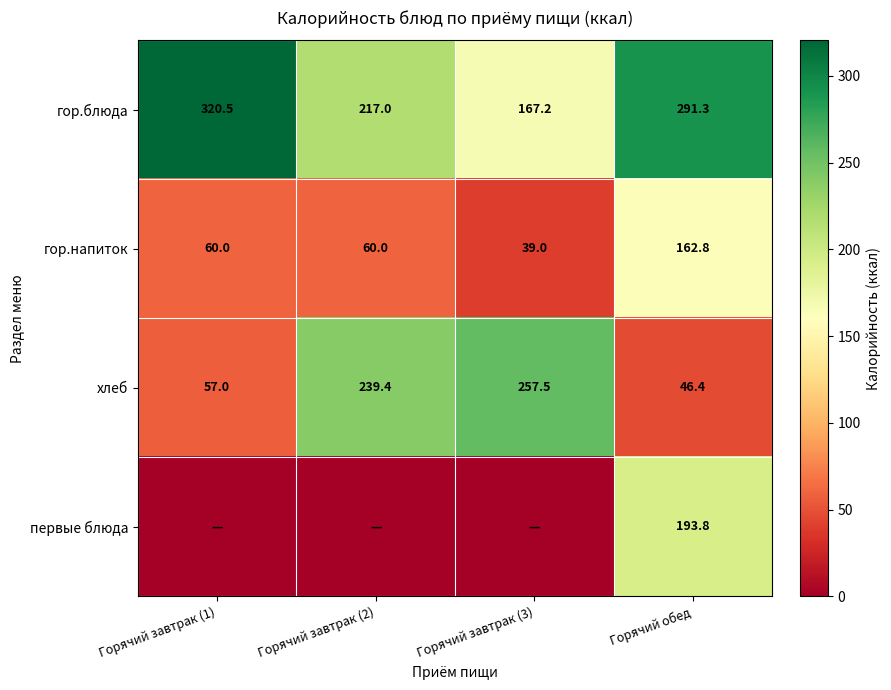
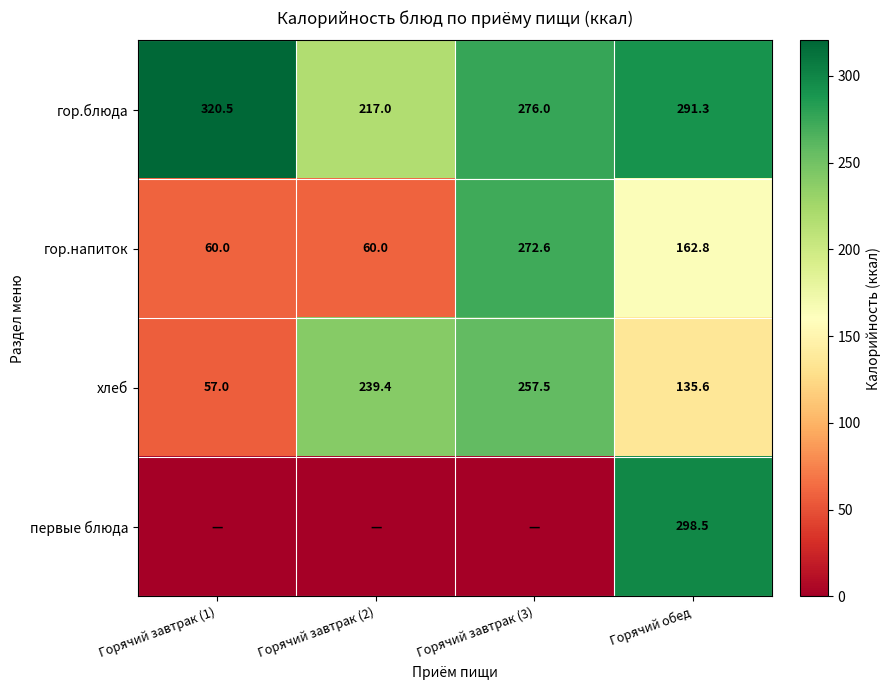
гор.блюда, Горячий завтрак (3): 167.2 -> 276.0
гор.напиток, Горячий завтрак (3): 39.0 -> 272.6
хлеб, Горячий обед: 46.4 -> 135.6
первые блюда, Горячий обед: 193.8 -> 298.5
